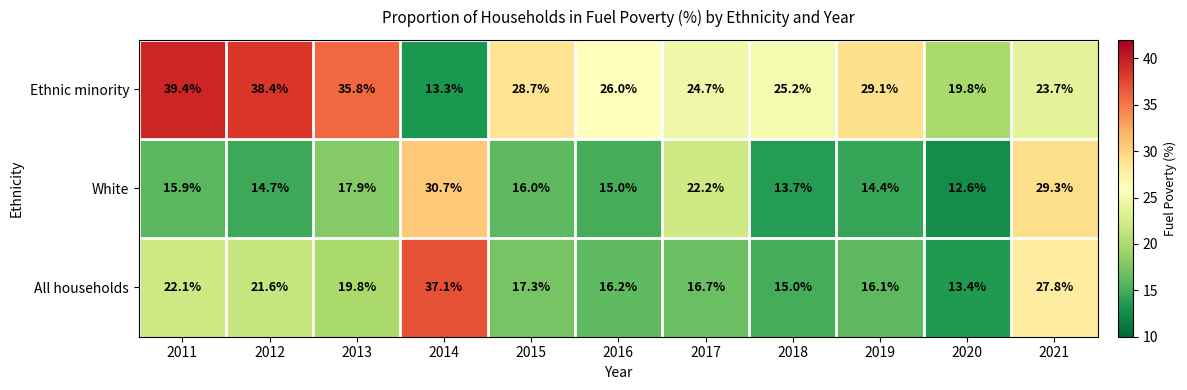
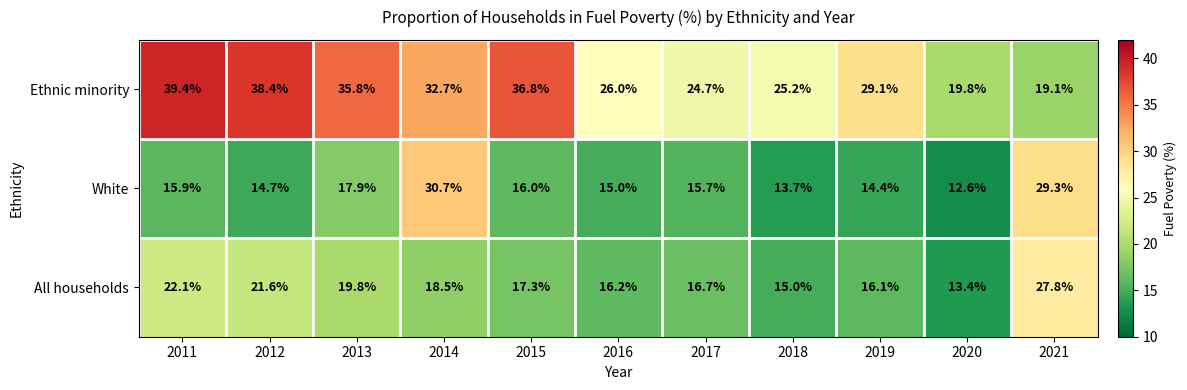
Ethnic minority, 2014: 13.3% -> 32.7%
Ethnic minority, 2015: 28.7% -> 36.8%
Ethnic minority, 2021: 23.7% -> 19.1%
White, 2017: 22.2% -> 15.7%
All households, 2014: 37.1% -> 18.5%
